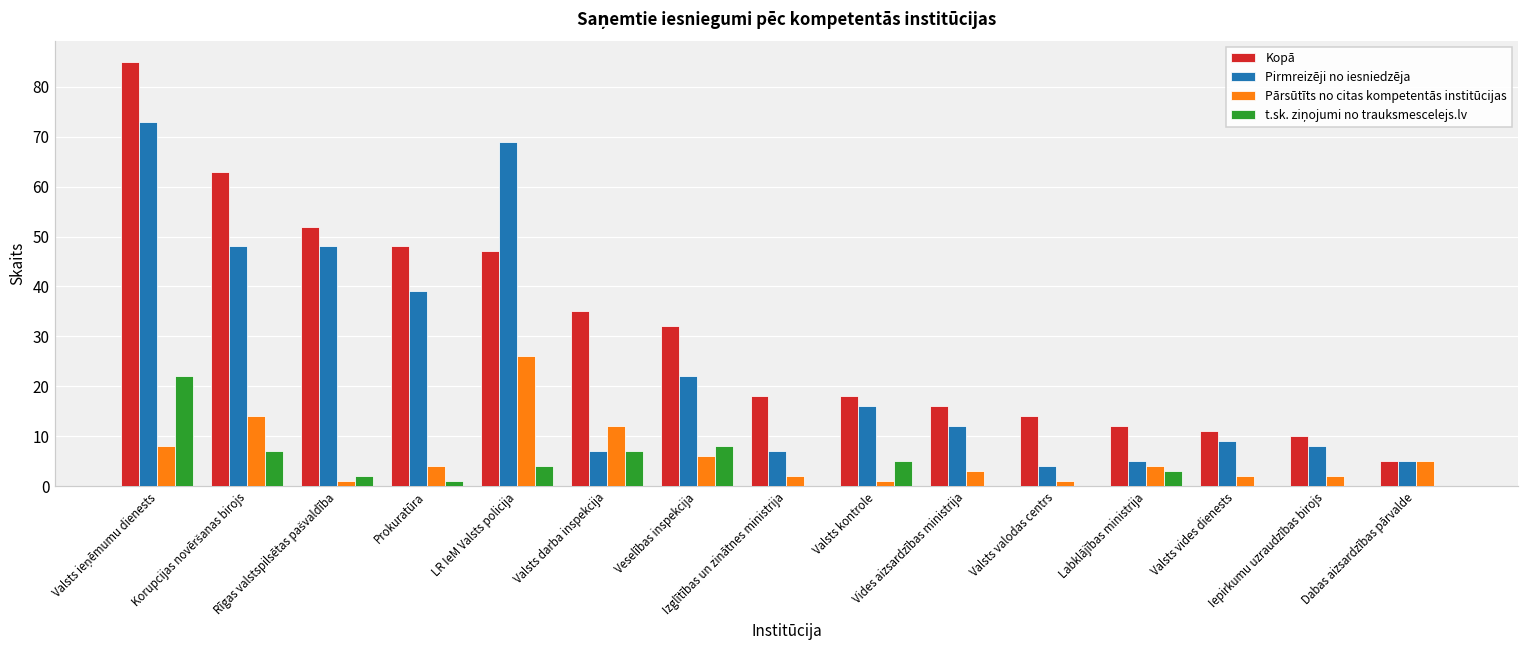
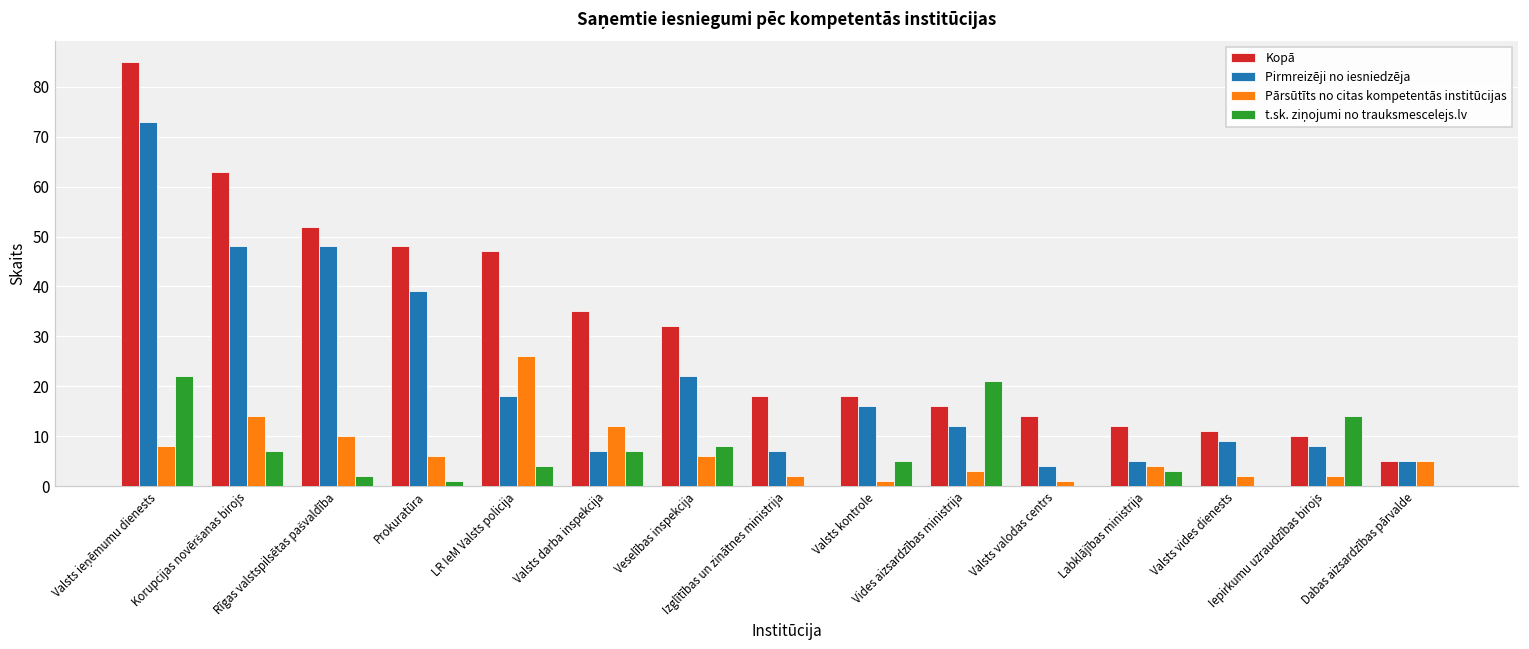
Pārsūtīts no citas kompetentās institūcijas, Rīgas valstspilsētas pašvaldība: 1 -> 10
Pārsūtīts no citas kompetentās institūcijas, Prokuratūra: 4 -> 6
Pirmreizēji no iesniedzēja, LR IeM Valsts policija: 69 -> 18
t.sk. ziņojumi no trauksmescelejs.lv, Vides aizsardzības ministrija: 0 -> 21
t.sk. ziņojumi no trauksmescelejs.lv, Iepirkumu uzraudzības birojs: 0 -> 14
